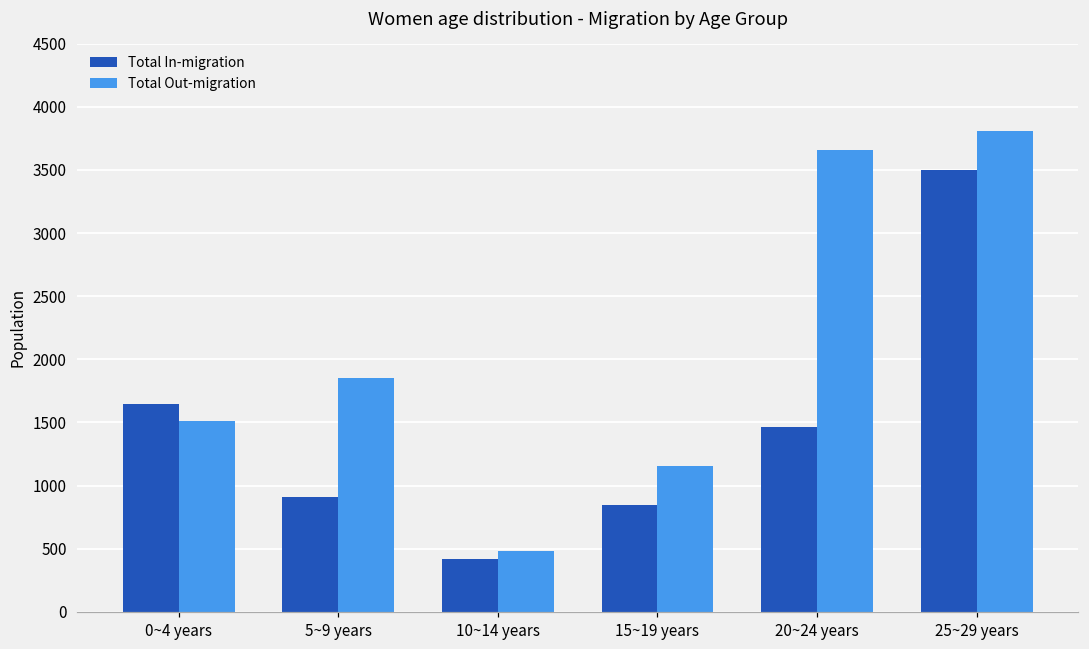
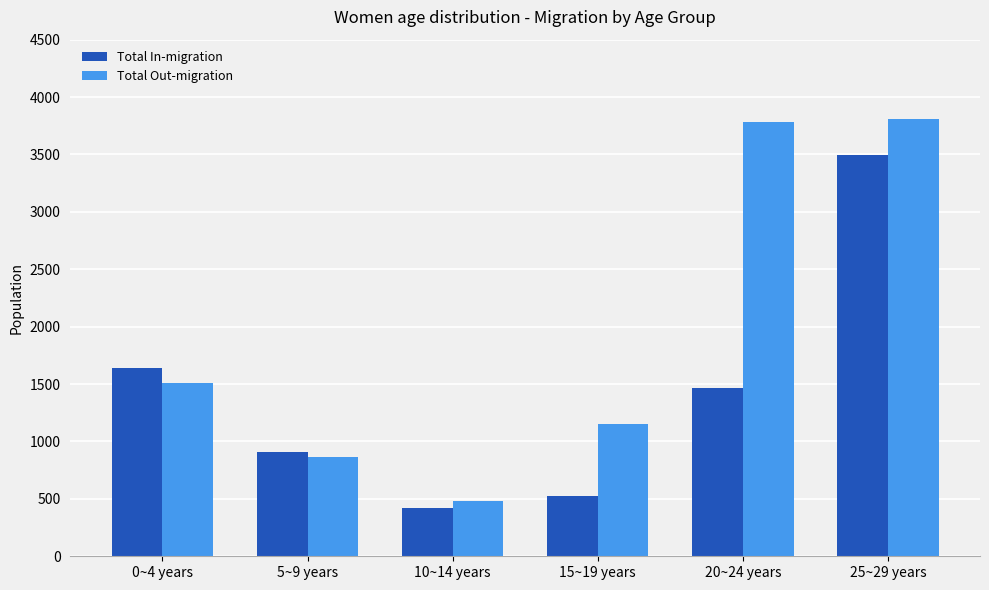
Total Out-migration, 5~9 years: 1850 -> 870
Total In-migration, 15~19 years: 850 -> 530
Total Out-migration, 20~24 years: 3660 -> 3780
